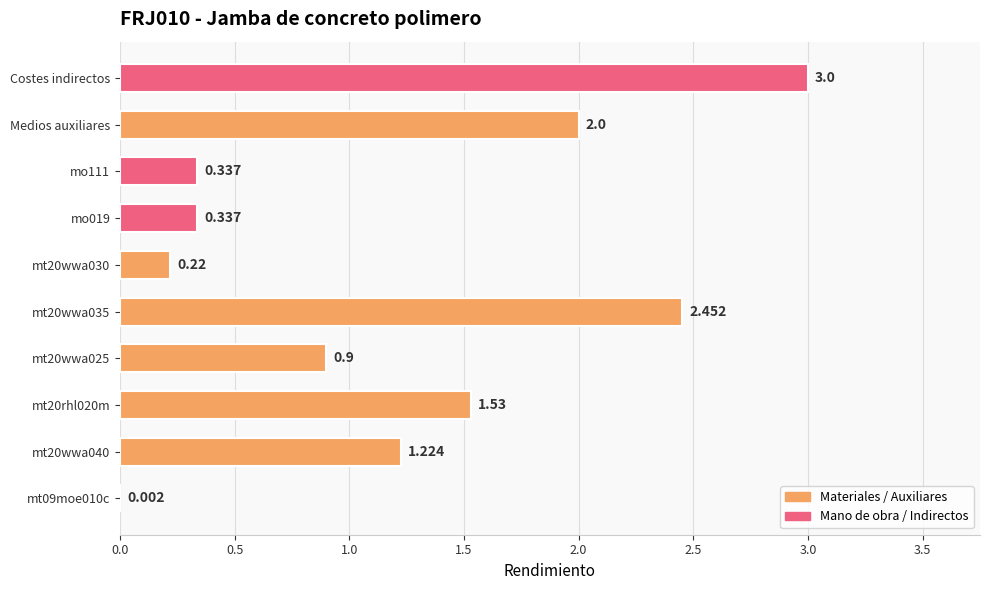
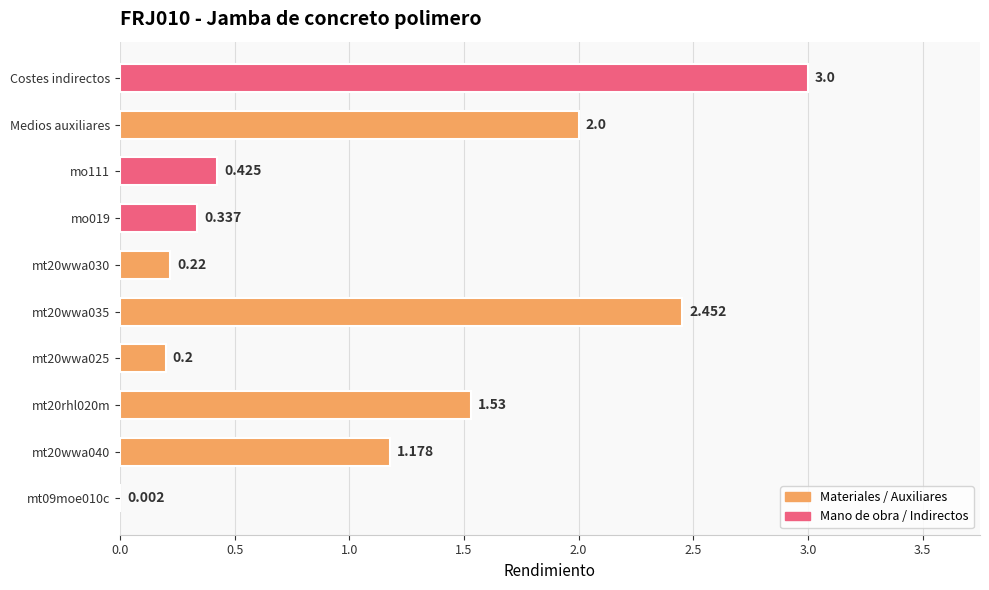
mo111: 0.337 -> 0.425
mt20wwa025: 0.9 -> 0.2
mt20wwa040: 1.224 -> 1.178
